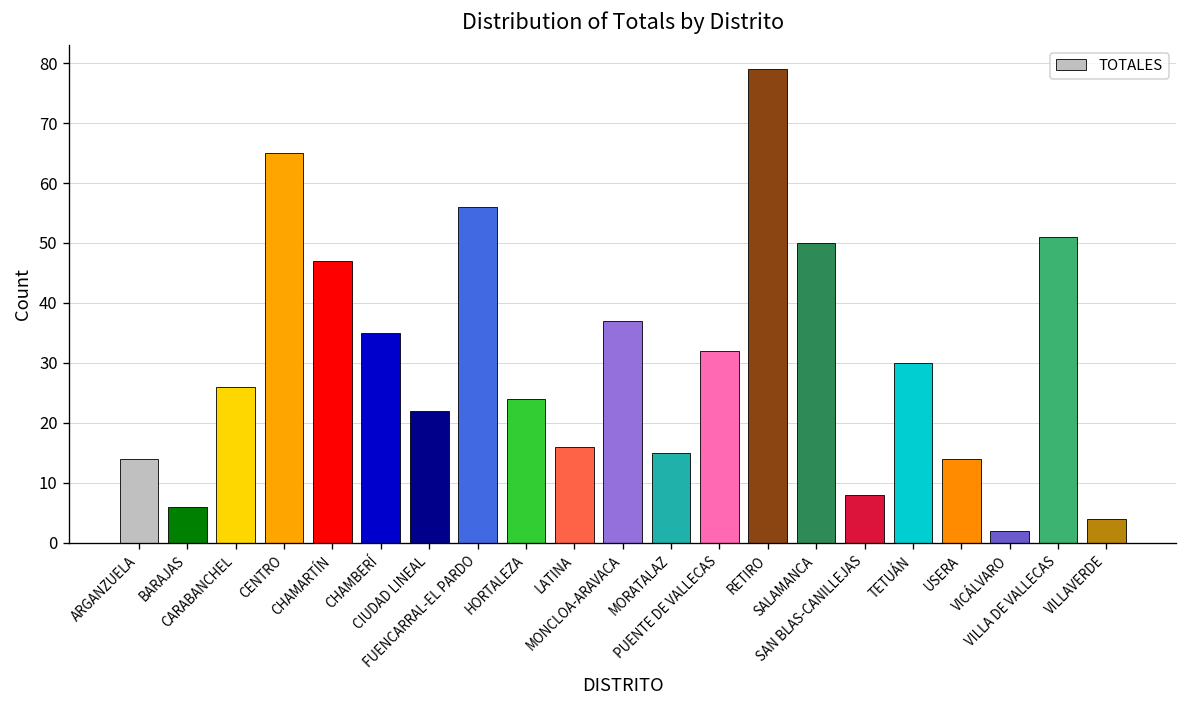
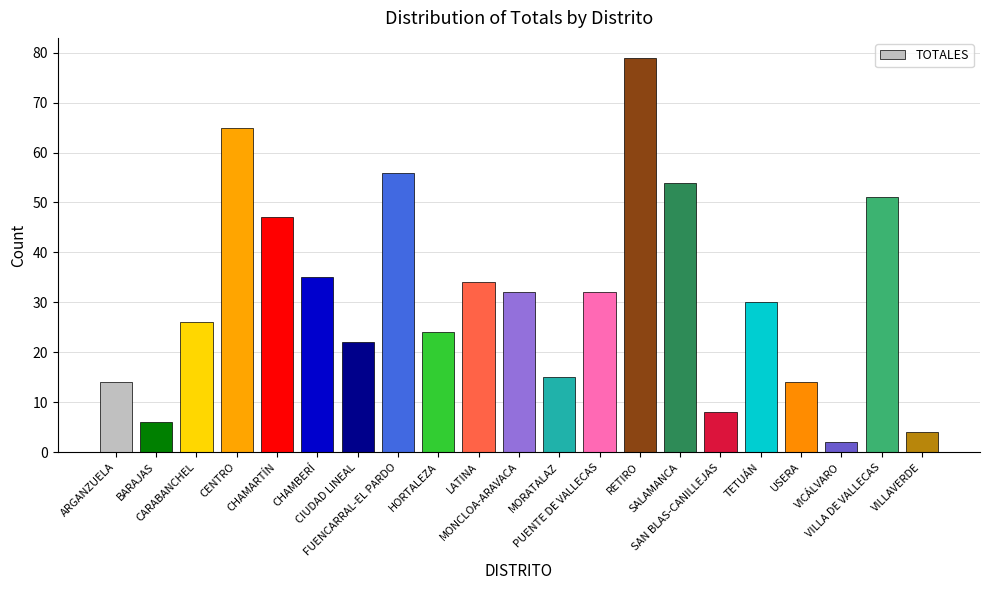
LATINA: 16 -> 34
MONCLOA-ARAVACA: 37 -> 32
SALAMANCA: 50 -> 54
